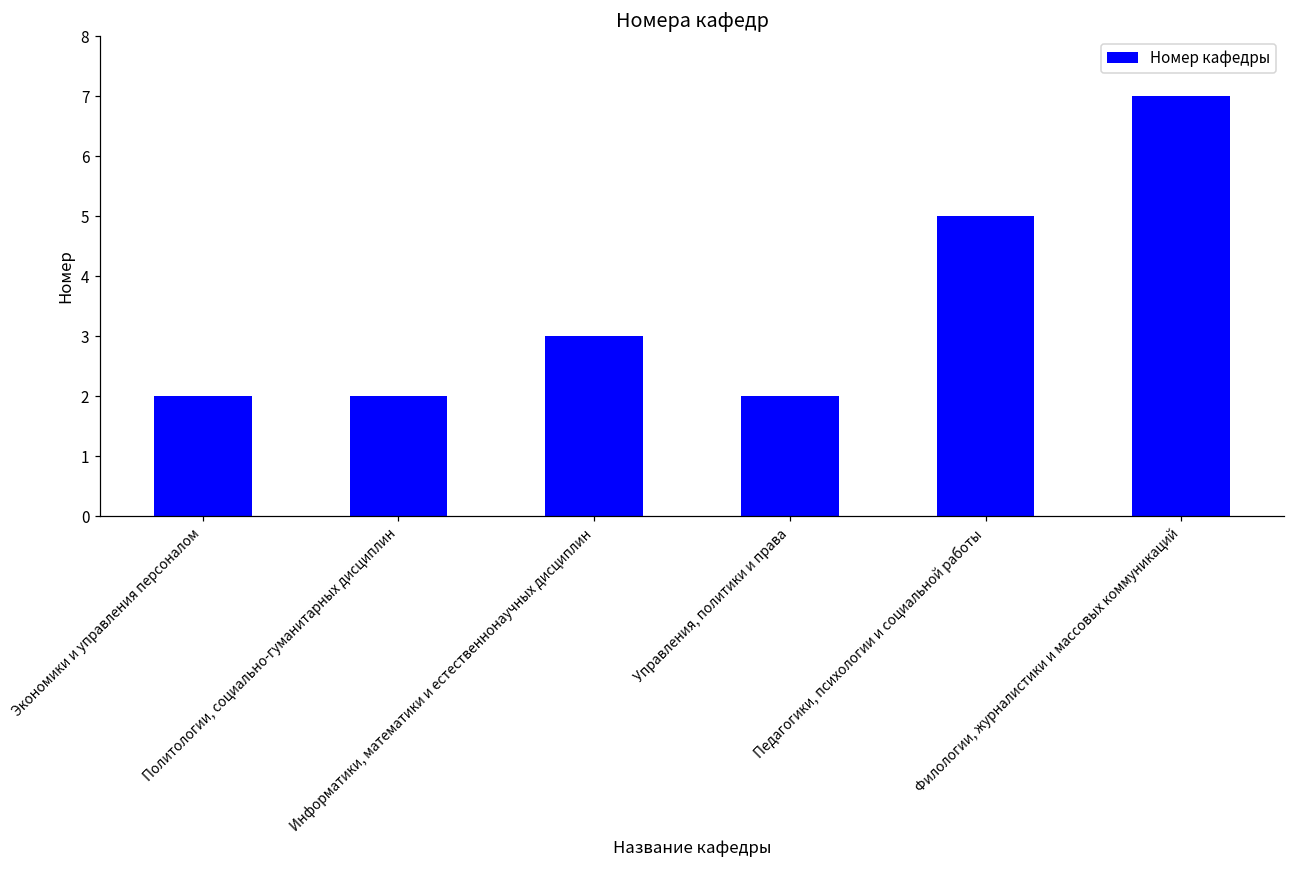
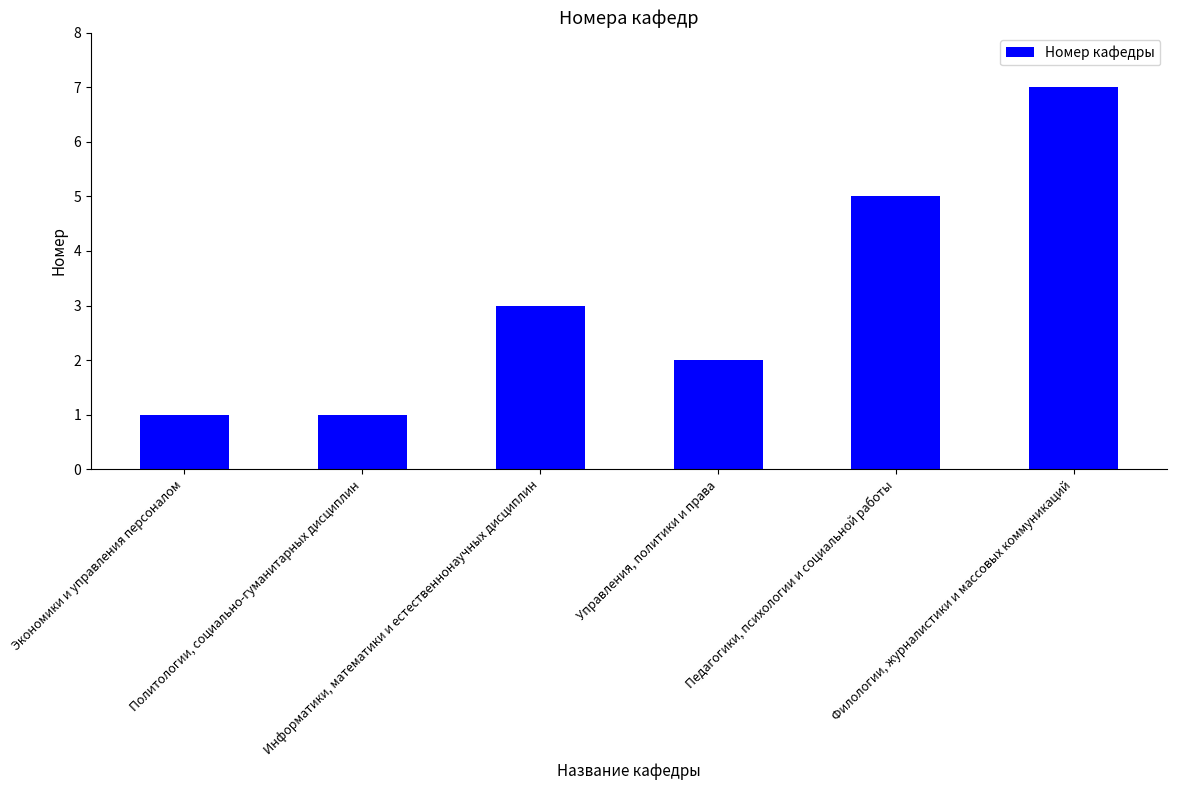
Экономики и управления персоналом: 2 -> 1
Политологии, социально-гуманитарных дисциплин: 2 -> 1
